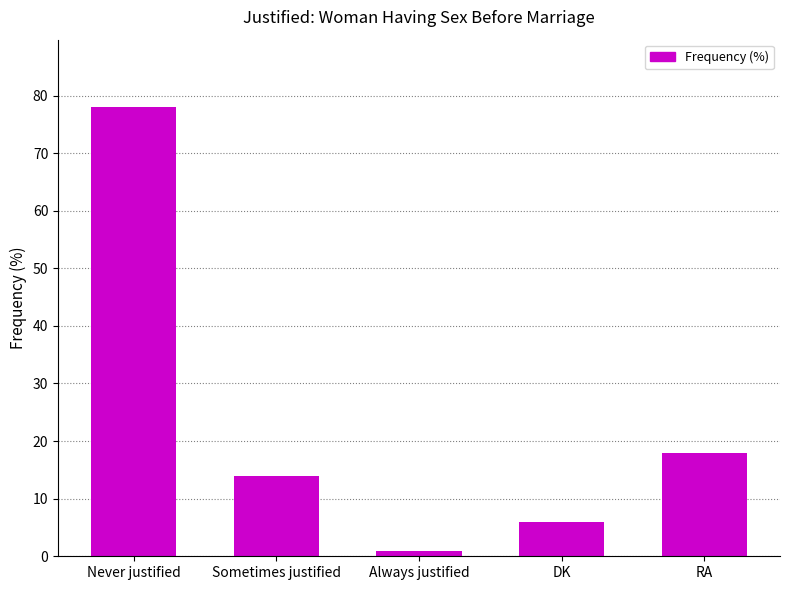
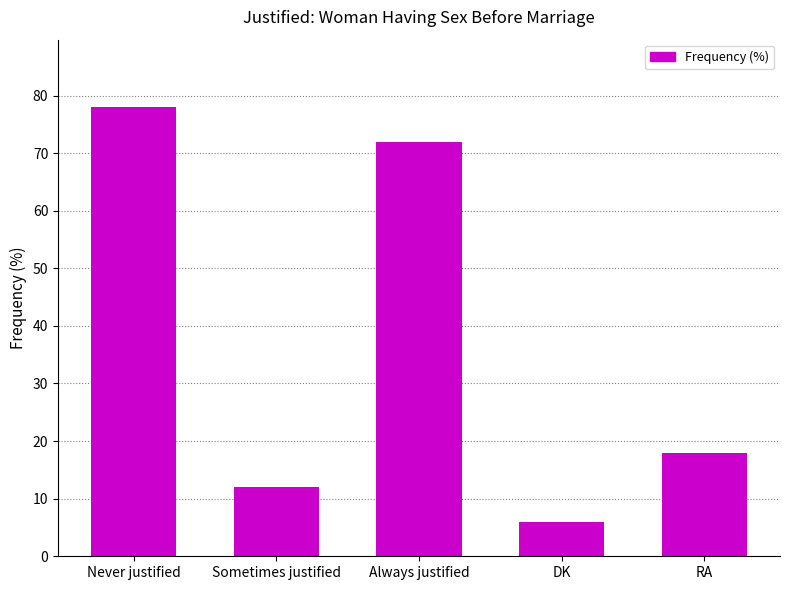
Sometimes justified: 14 -> 12
Always justified: 1 -> 72
